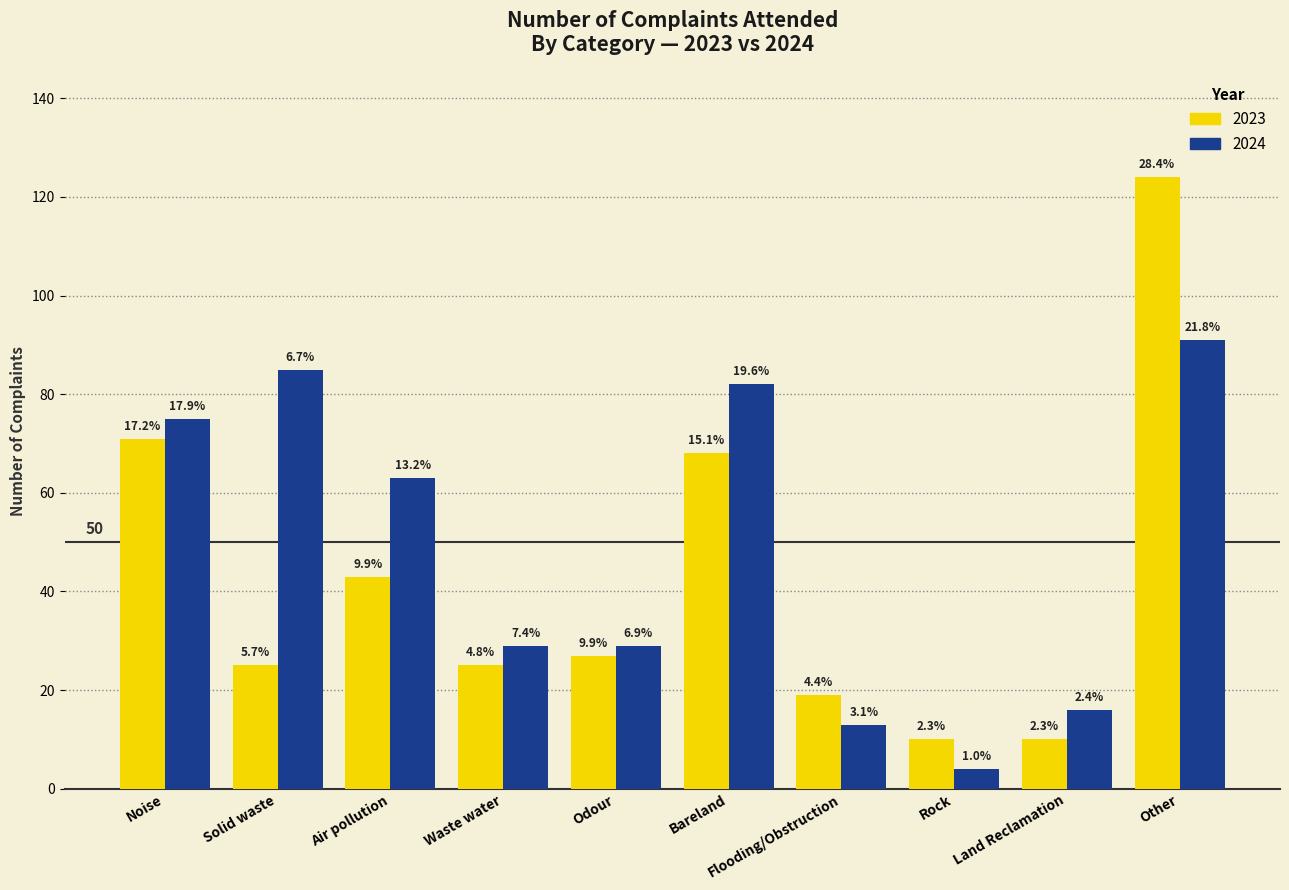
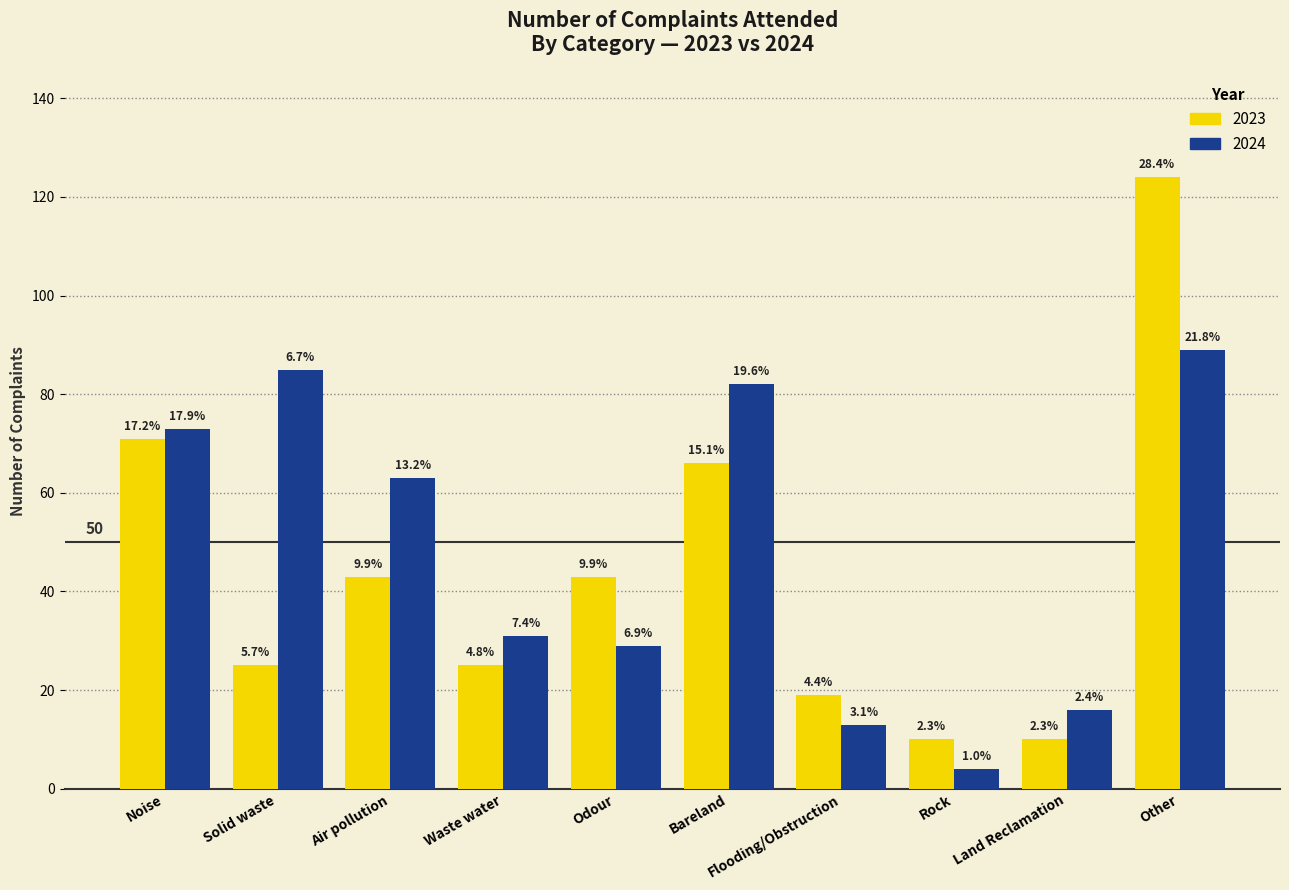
2024, Noise: 75 -> 73
2024, Waste water: 29 -> 31
2023, Odour: 27 -> 43
2023, Bareland: 68 -> 66
2024, Other: 91 -> 89
